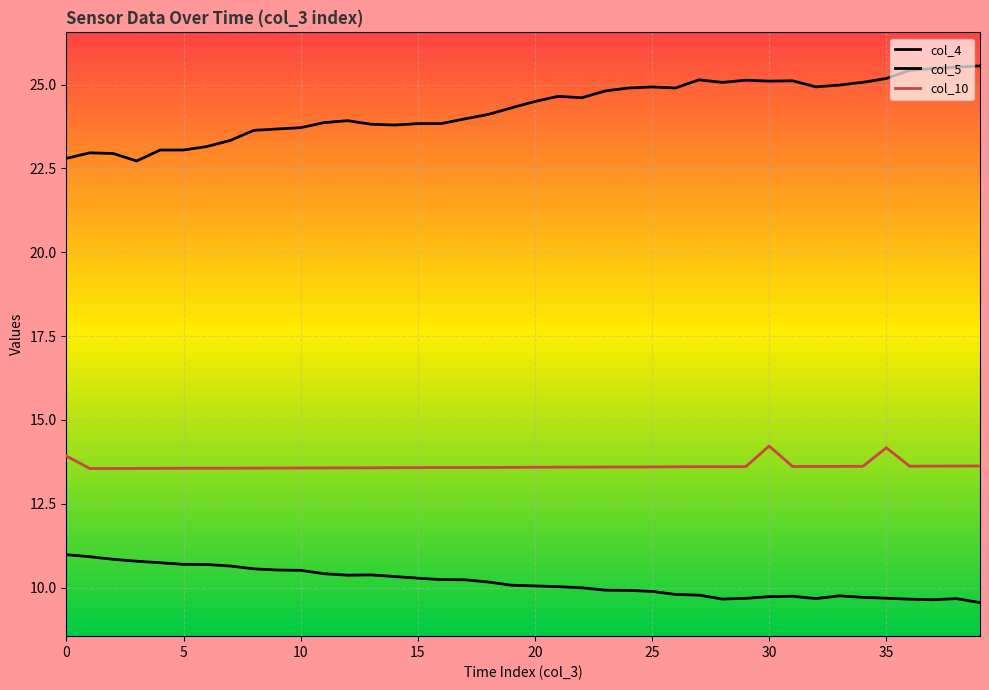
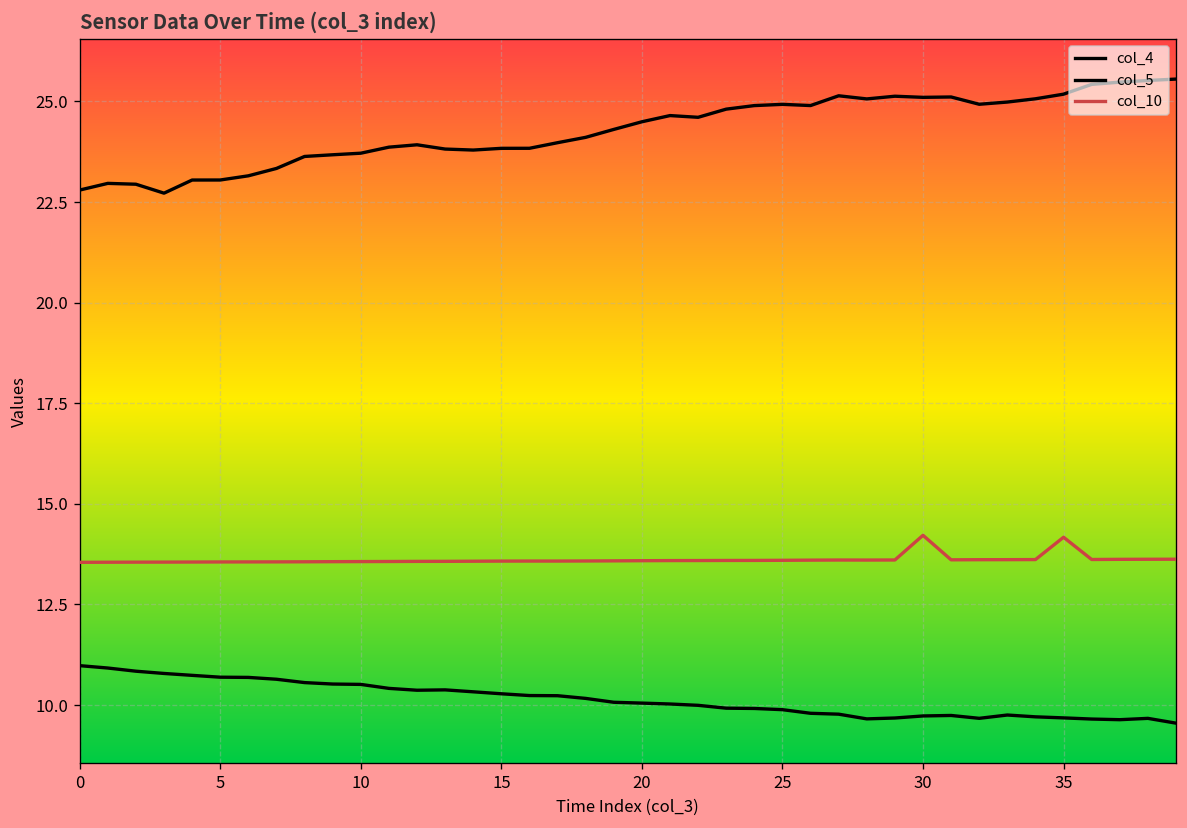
col_10, 0: 13.9 -> 13.5
